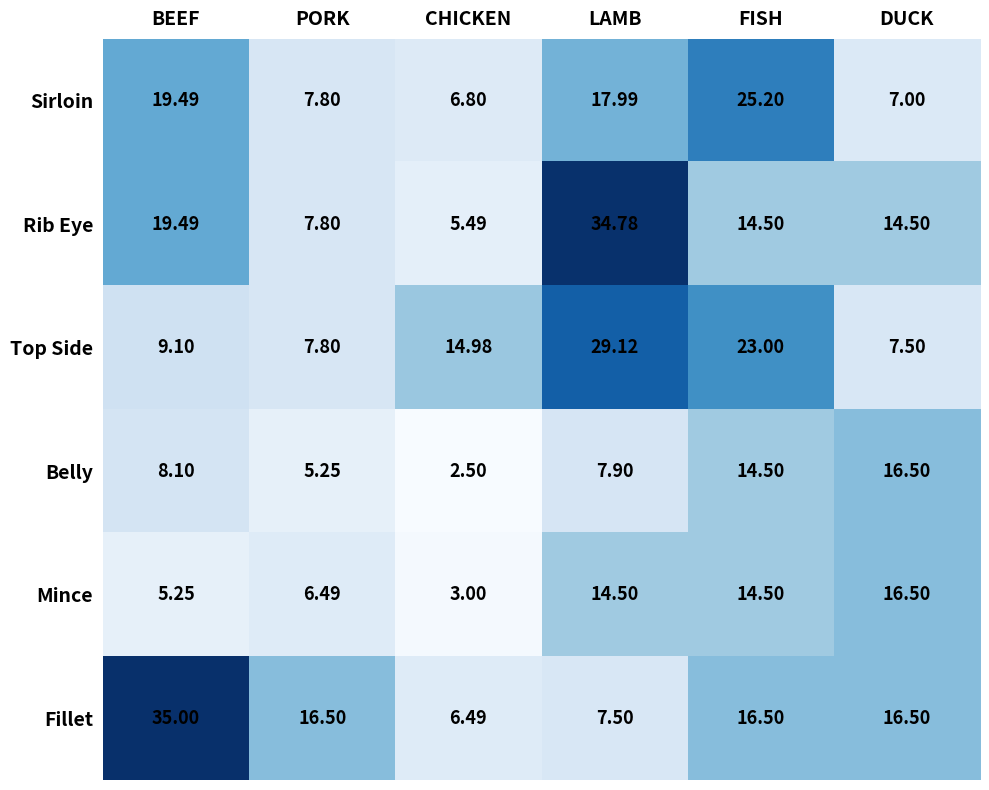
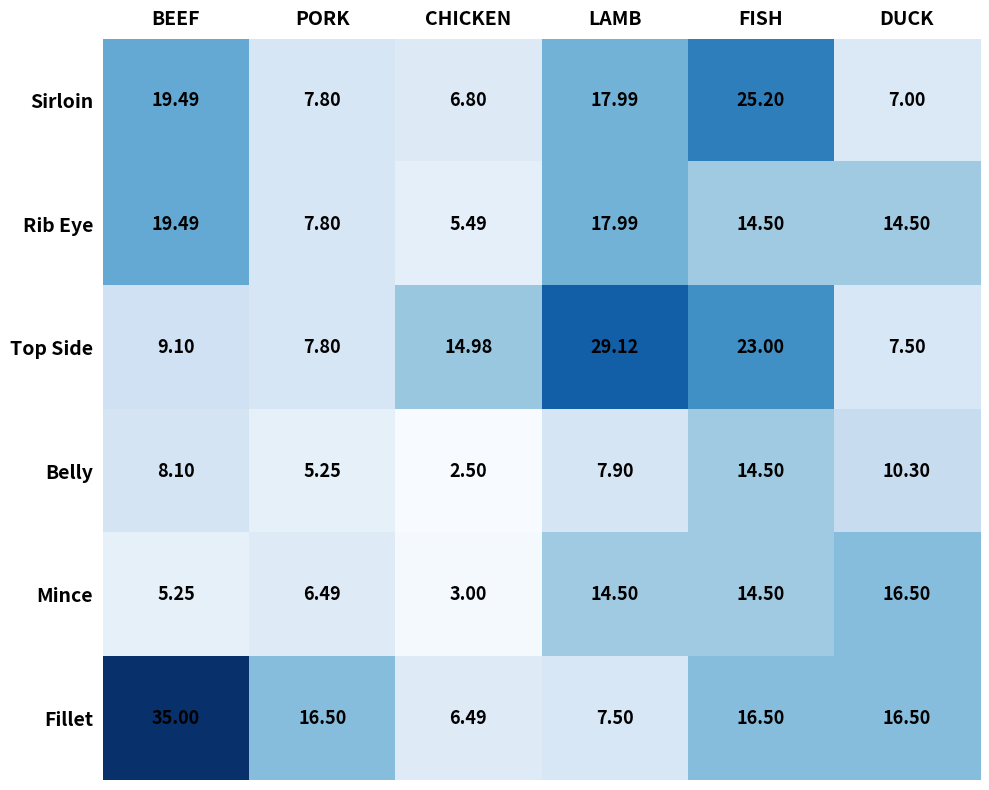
Rib Eye, LAMB: 34.78 -> 17.99
Belly, DUCK: 16.50 -> 10.30
